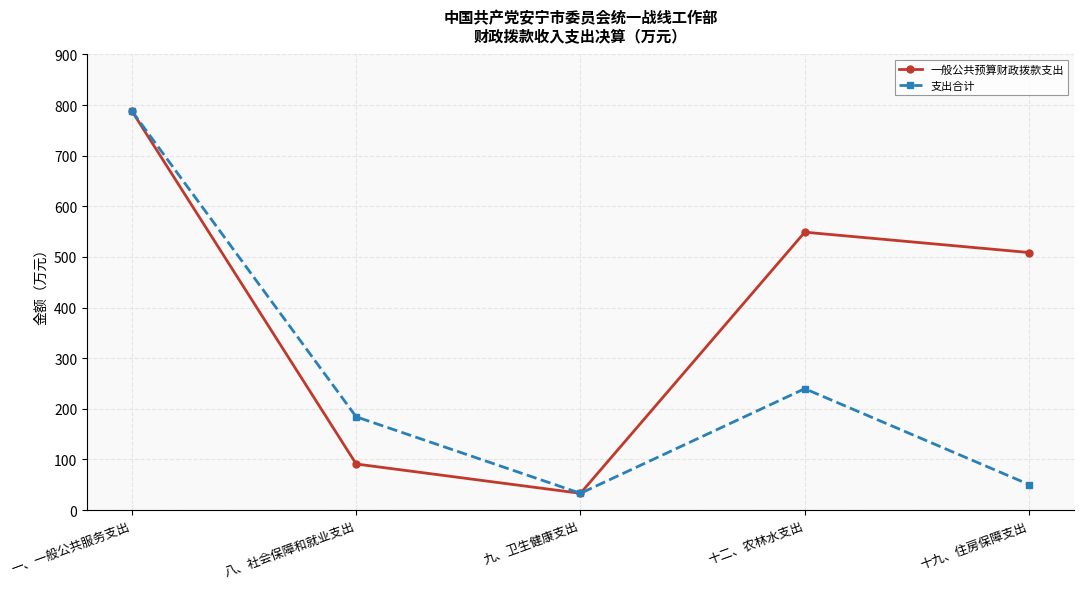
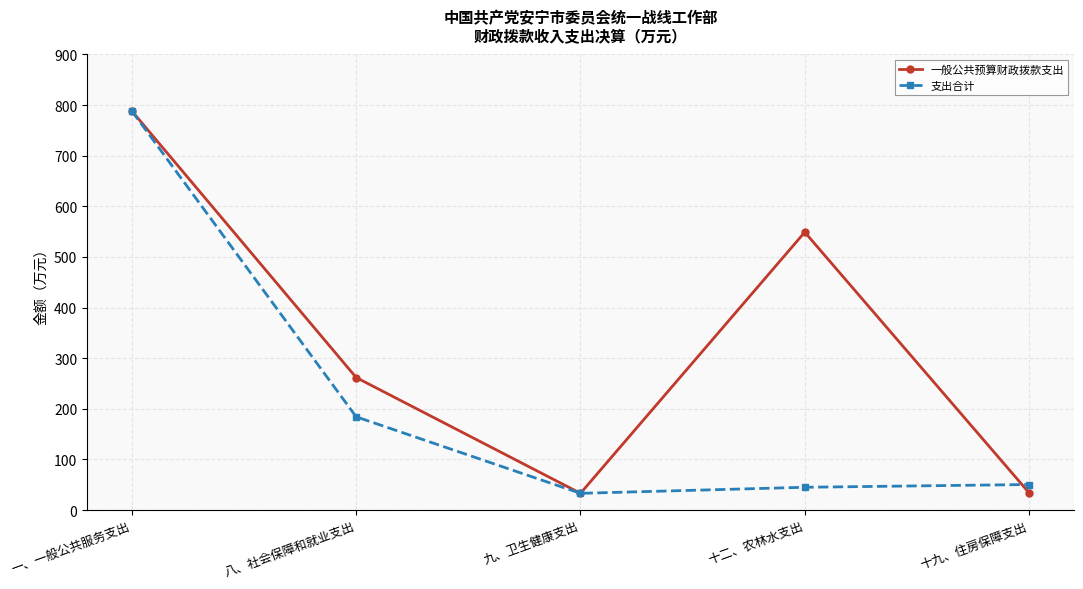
一般公共预算财政拨款支出, 八、社会保障和就业支出: 90 -> 260
支出合计, 十二、农林水支出: 240 -> 40
一般公共预算财政拨款支出, 十九、住房保障支出: 510 -> 30
